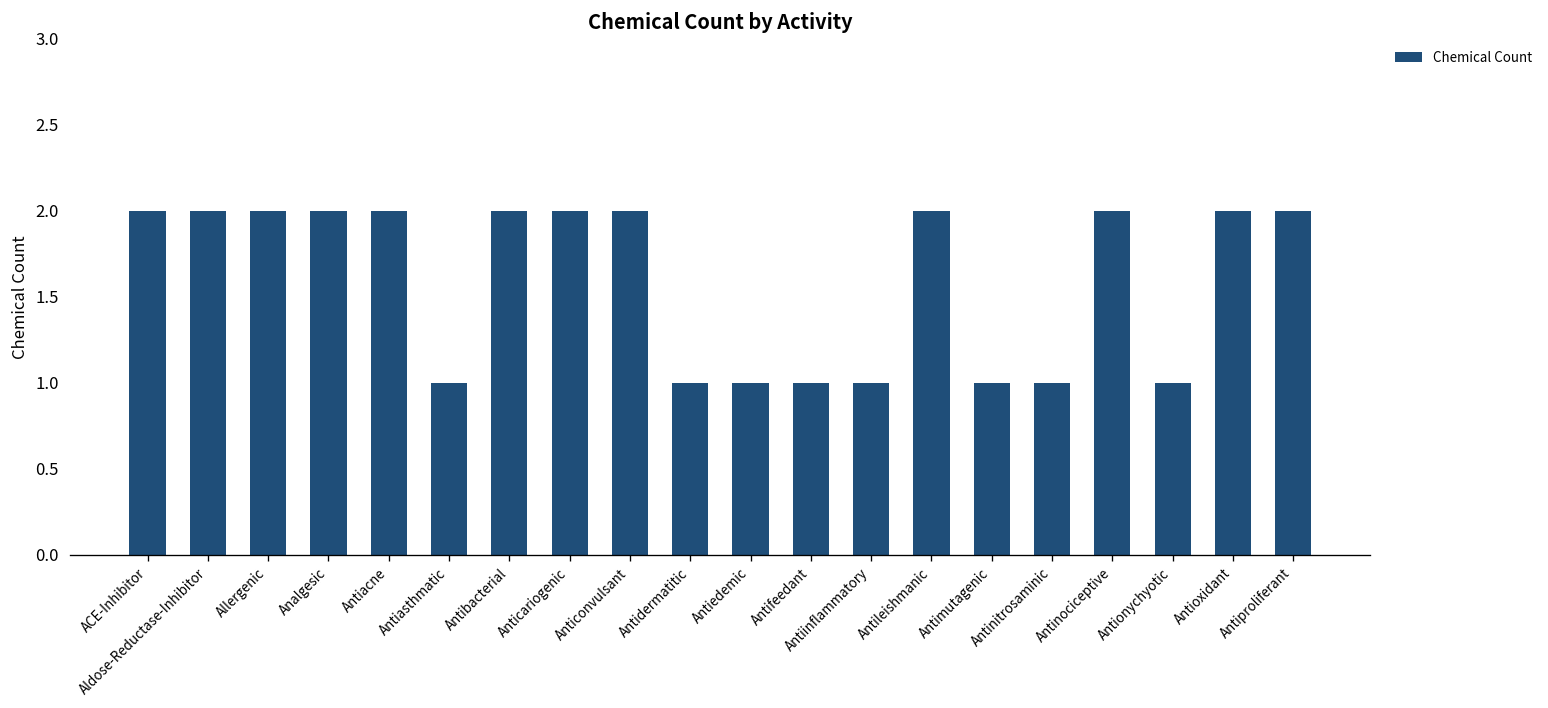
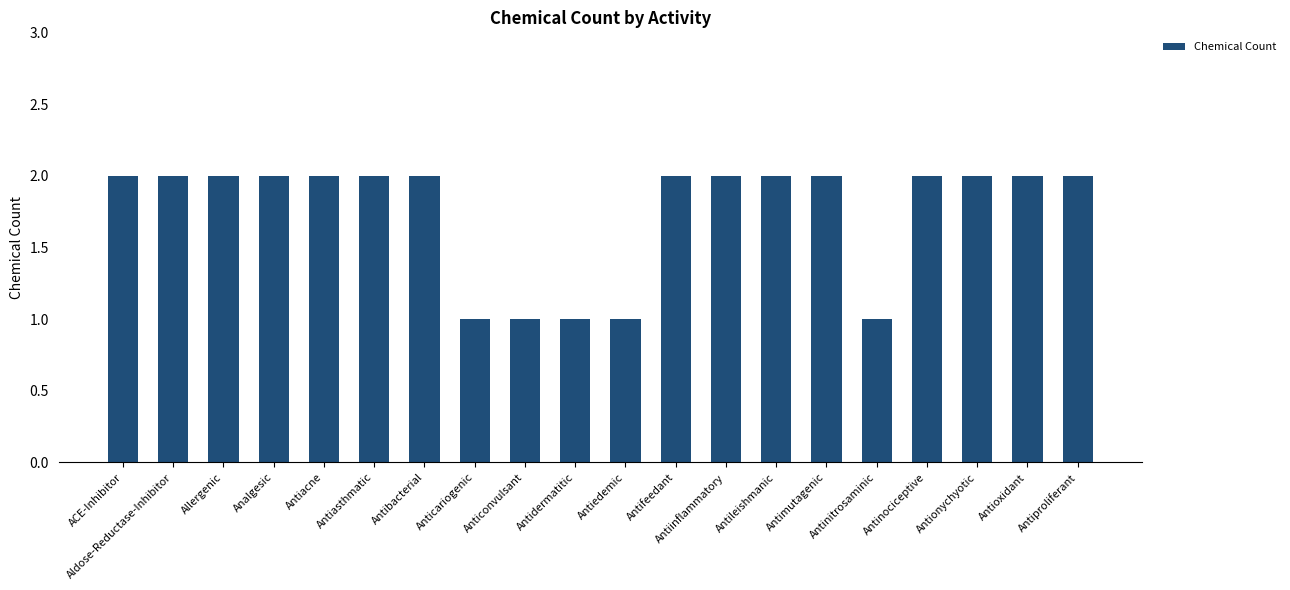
Antiasthmatic: 1 -> 2
Anticariogenic: 2 -> 1
Anticonvulsant: 2 -> 1
Antifeedant: 1 -> 2
Antiinflammatory: 1 -> 2
Antimutagenic: 1 -> 2
Antionychyotic: 1 -> 2
